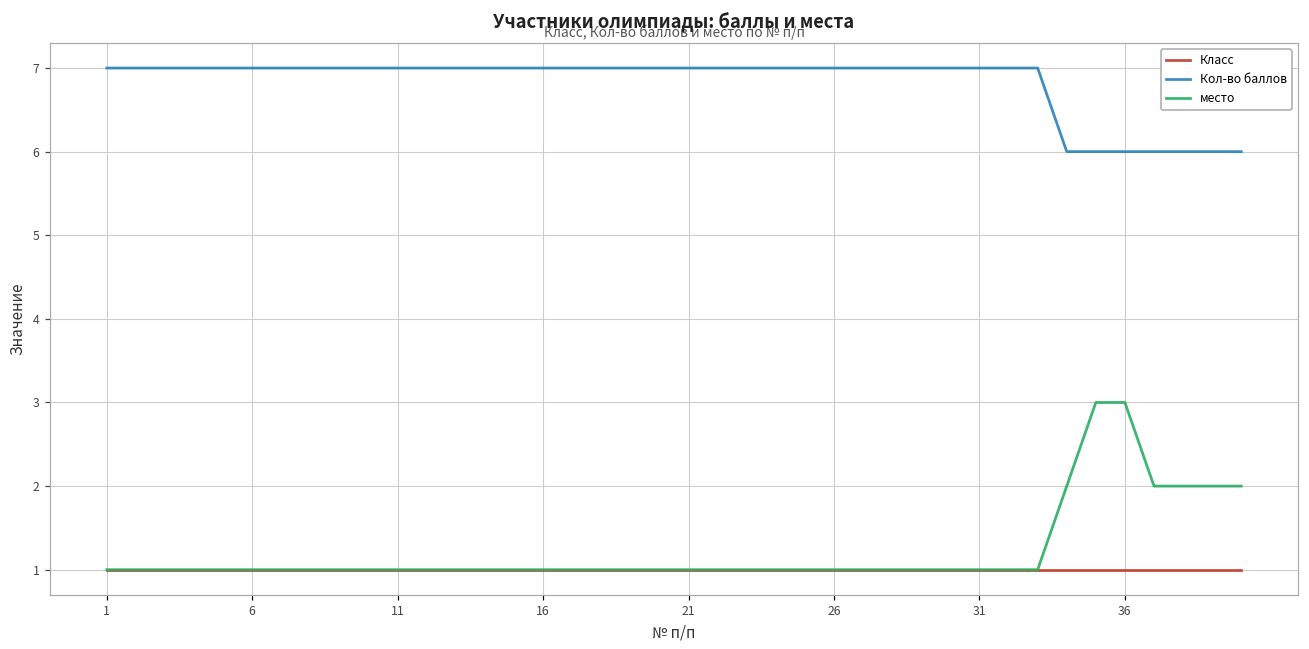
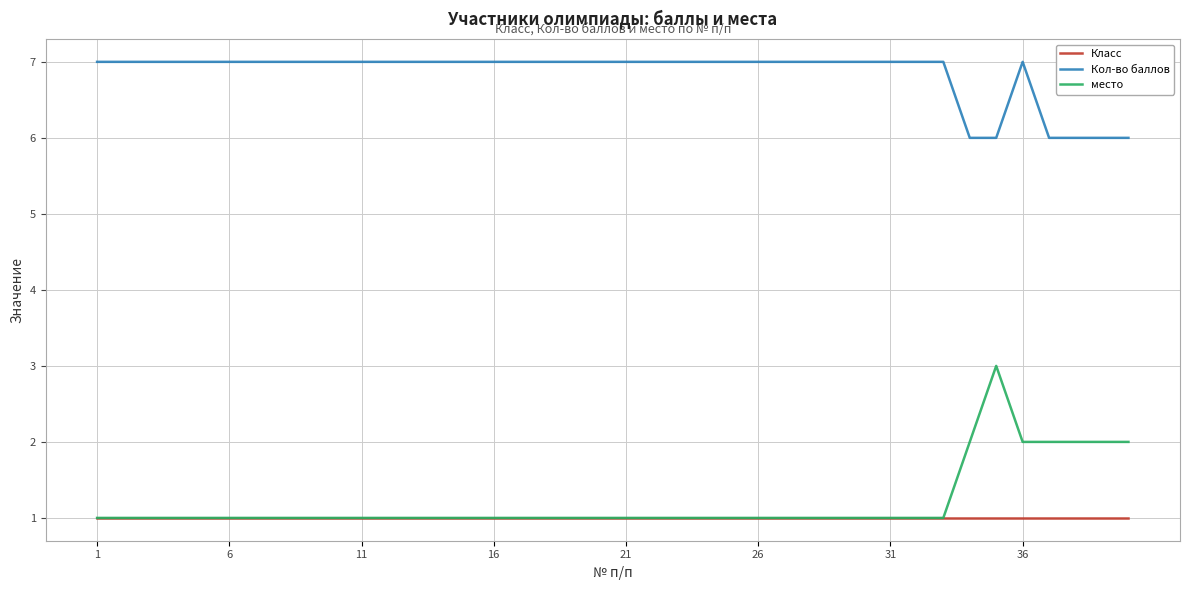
Кол-во баллов, 36: 6 -> 7
место, 36: 3 -> 2
